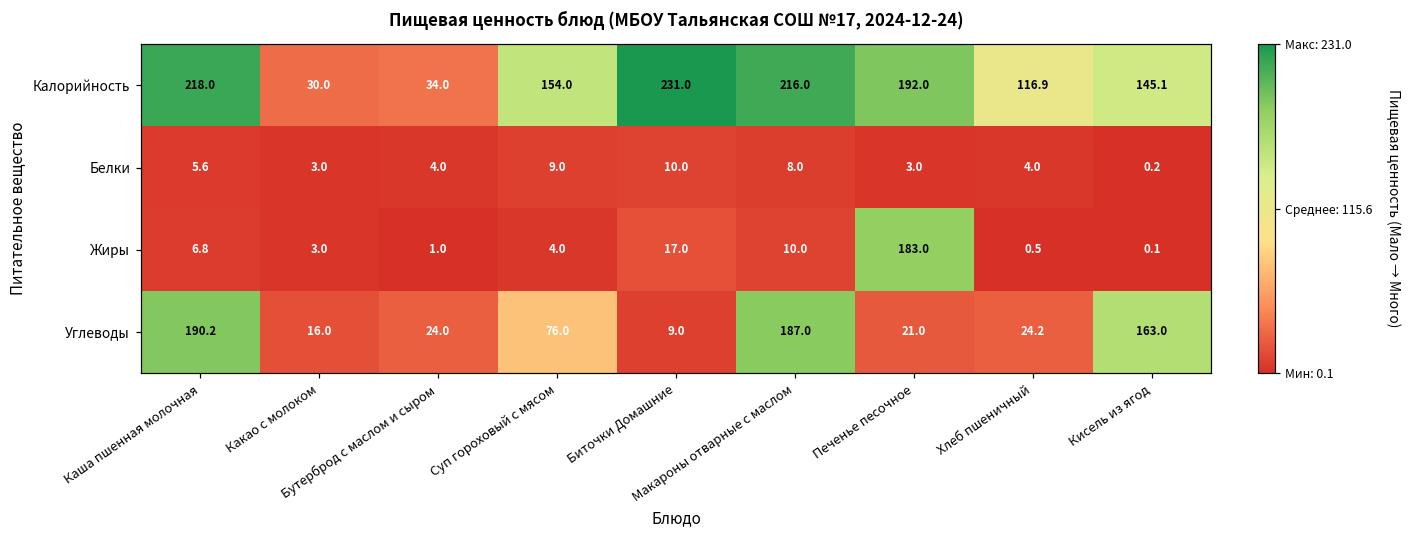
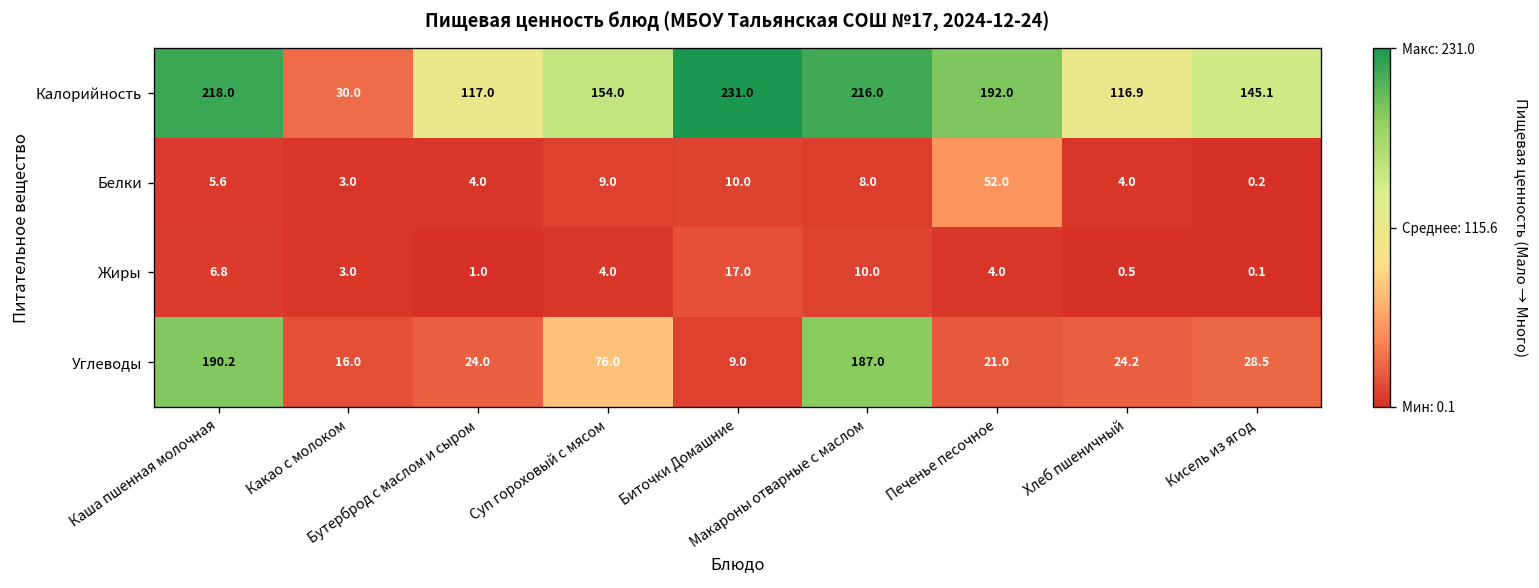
Калорийность, Бутерброд с маслом и сыром: 34.0 -> 117.0
Белки, Печенье песочное: 3.0 -> 52.0
Жиры, Печенье песочное: 183.0 -> 4.0
Углеводы, Кисель из ягод: 163.0 -> 28.5
